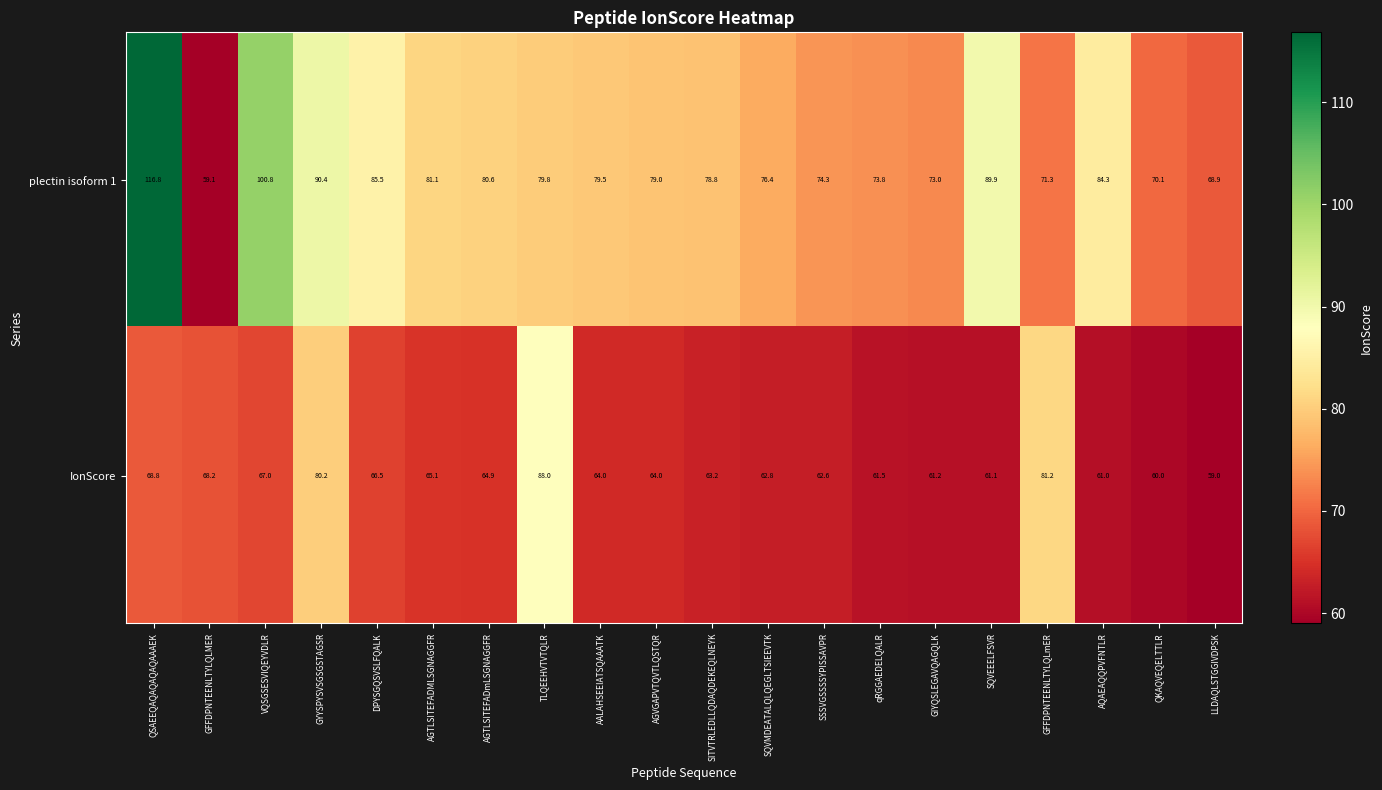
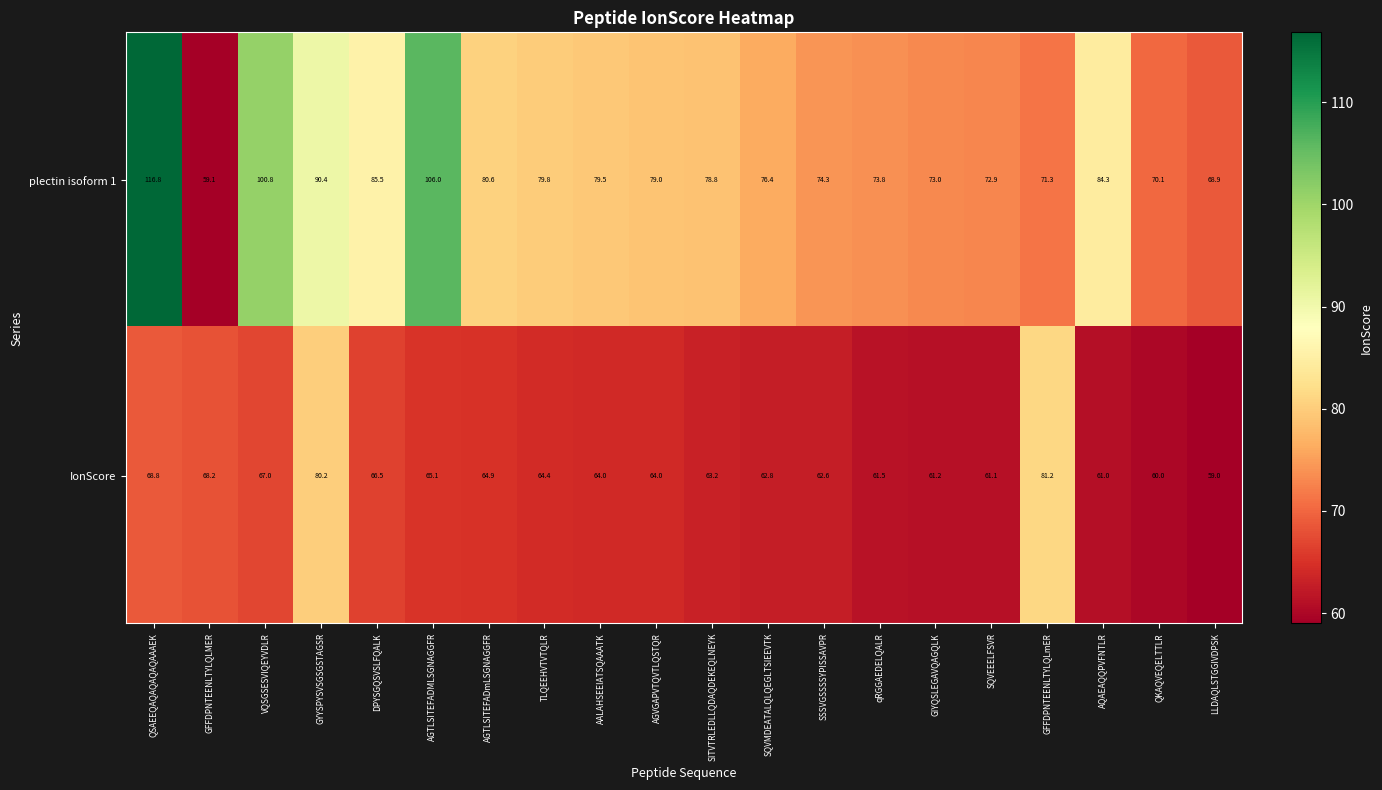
plectin isoform 1, AGTLSITEFADMLSGNAGGFR: 81.1 -> 106.0
plectin isoform 1, SQVEEELFSVR: 89.9 -> 72.9
IonScore, TLQEEHVTVTQLR: 88.0 -> 64.4
